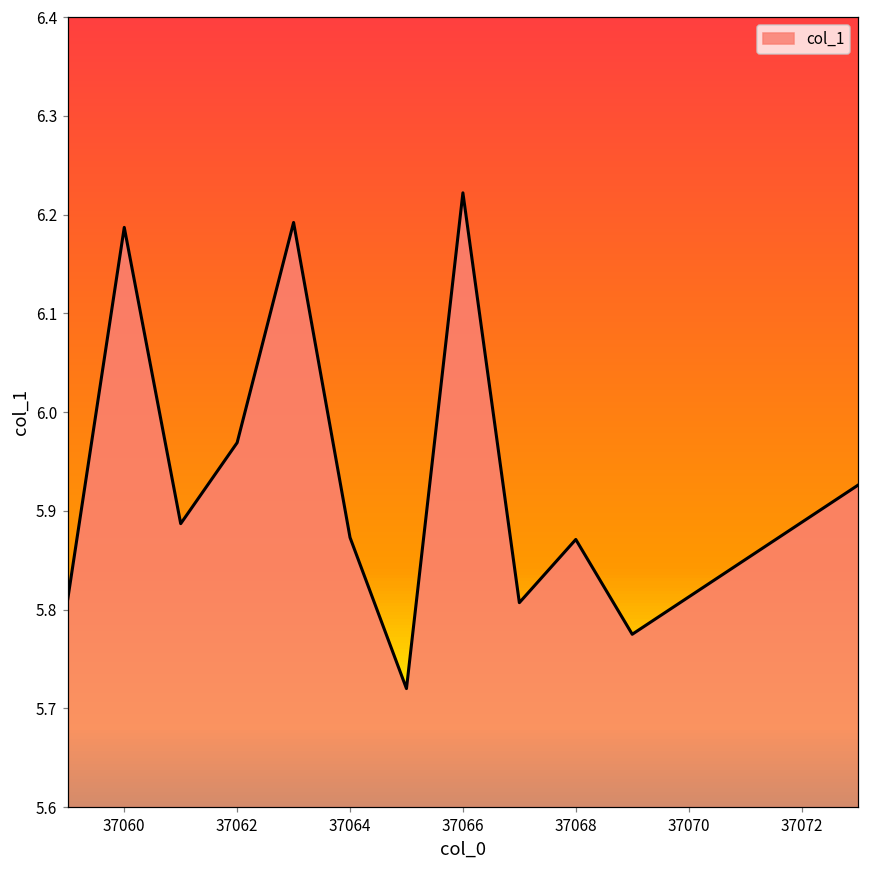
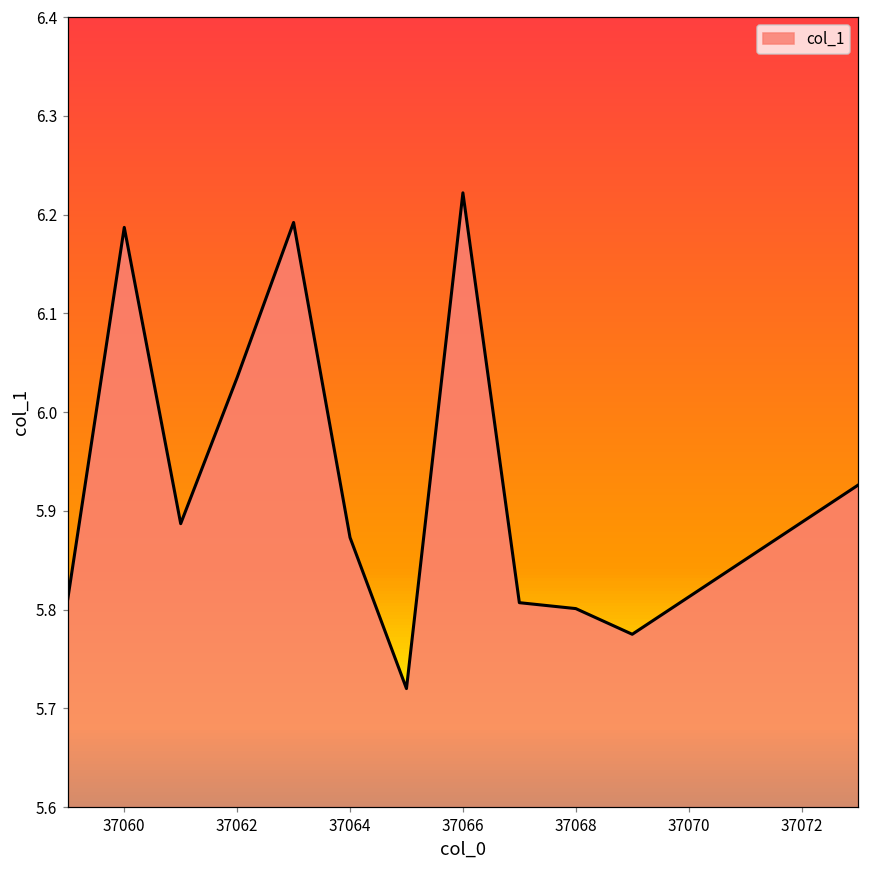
37062: 5.97 -> 6.04
37068: 5.87 -> 5.80
